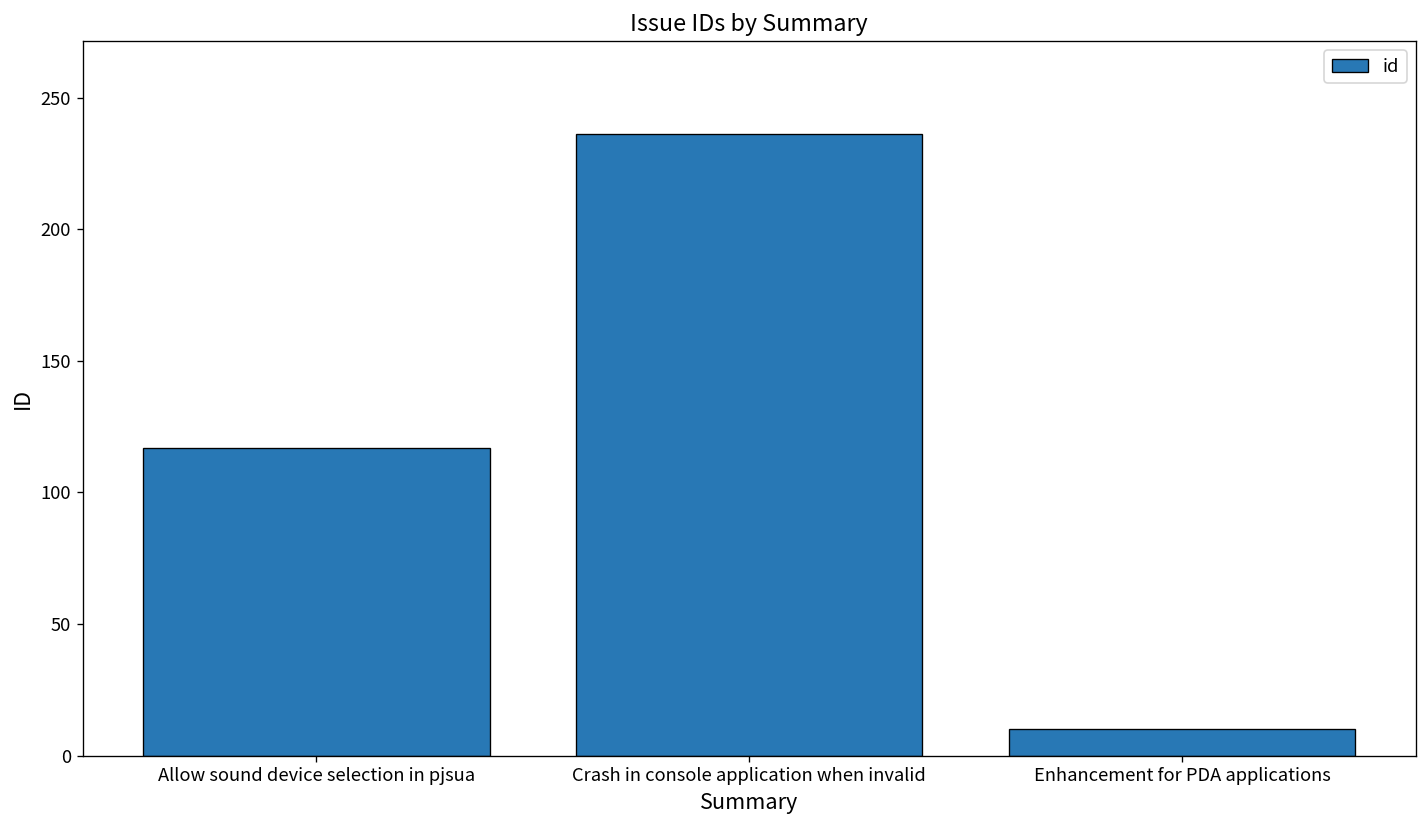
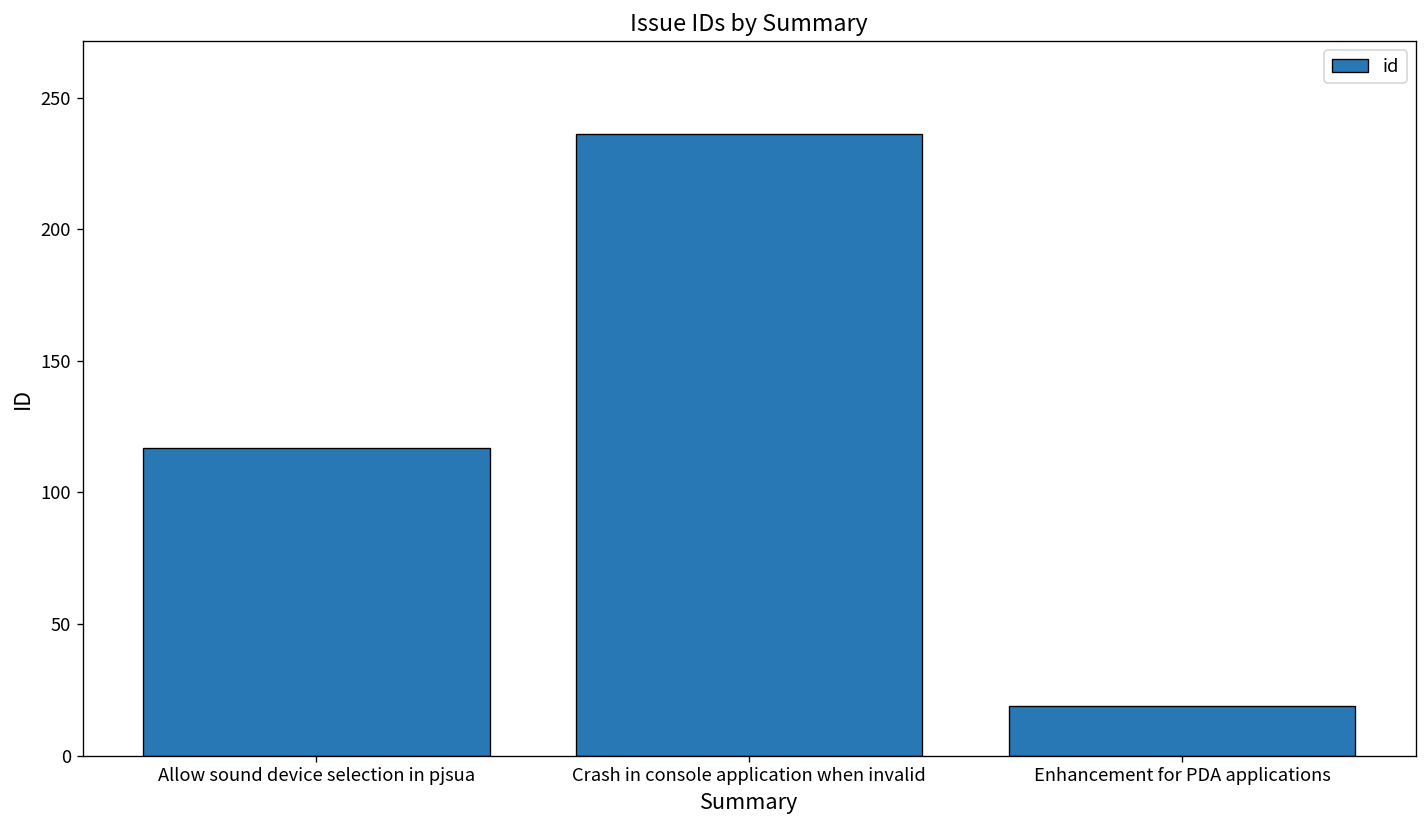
Enhancement for PDA applications: 10 -> 19
